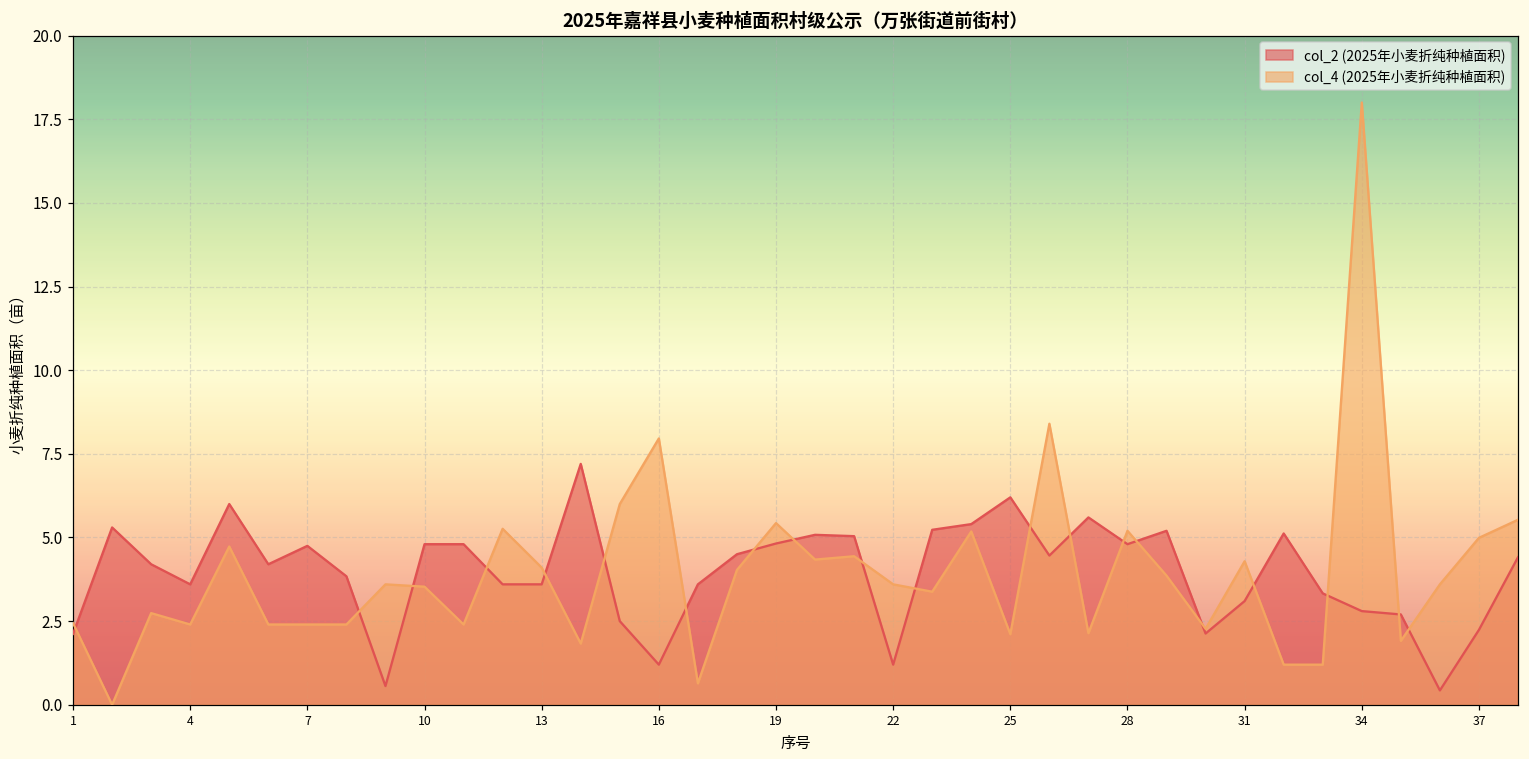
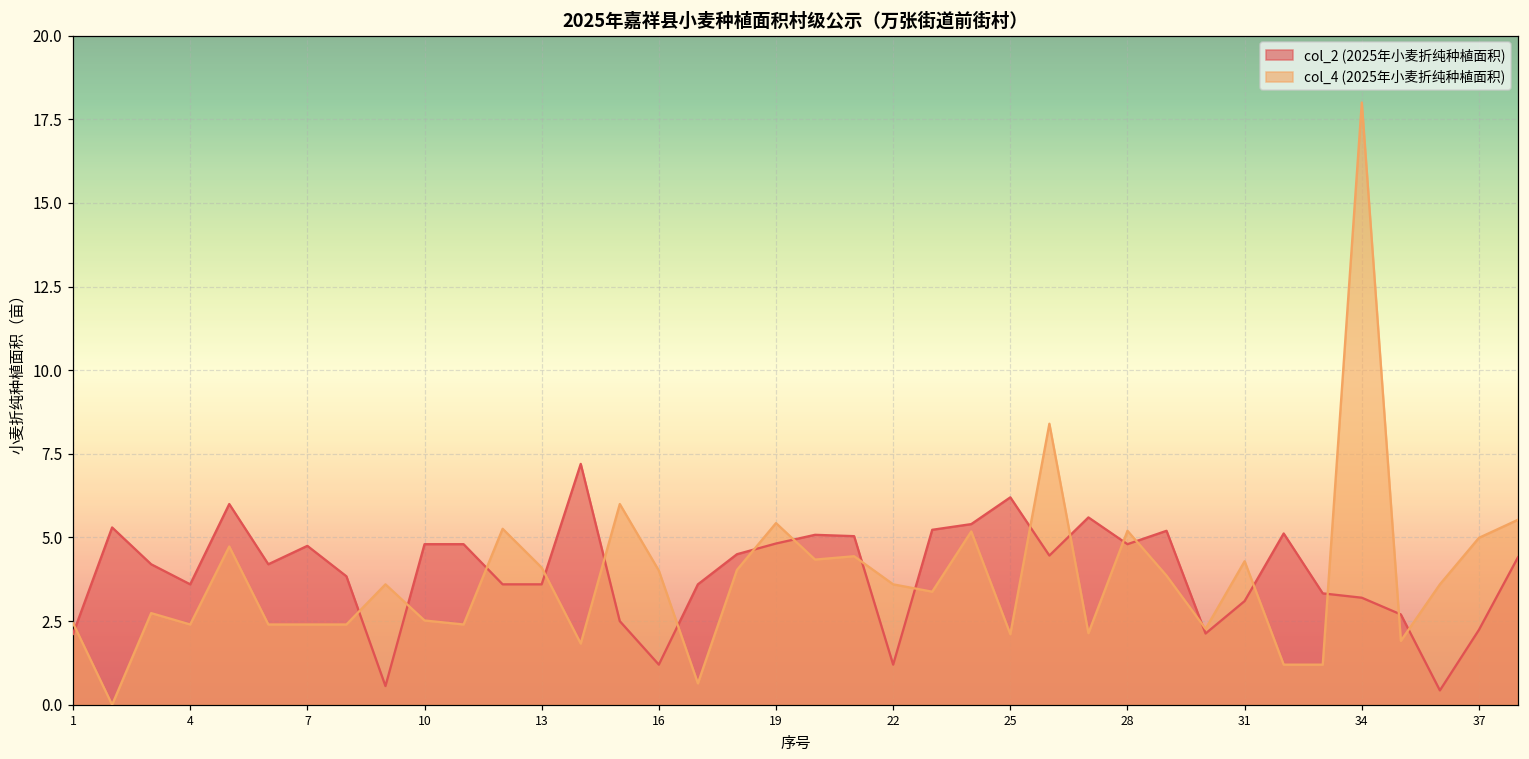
col_4 (2025年小麦折纯种植面积), 10: 3.5 -> 2.5
col_4 (2025年小麦折纯种植面积), 16: 8.0 -> 4.0
col_2 (2025年小麦折纯种植面积), 34: 2.8 -> 3.2
